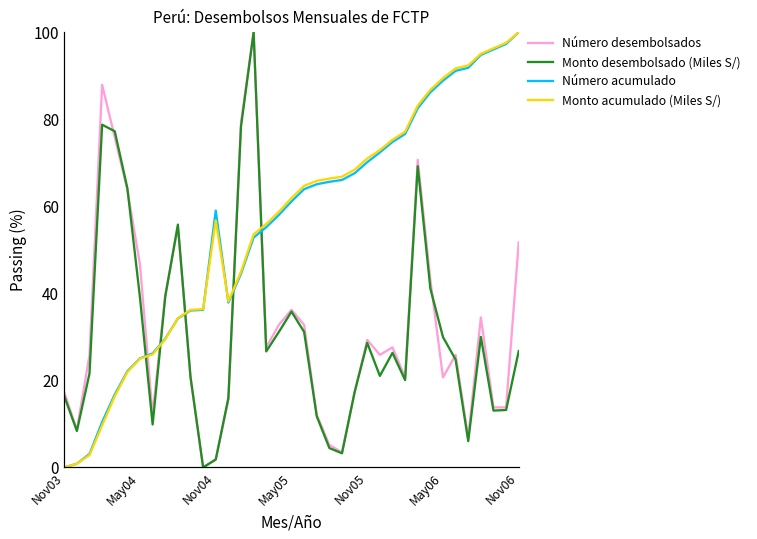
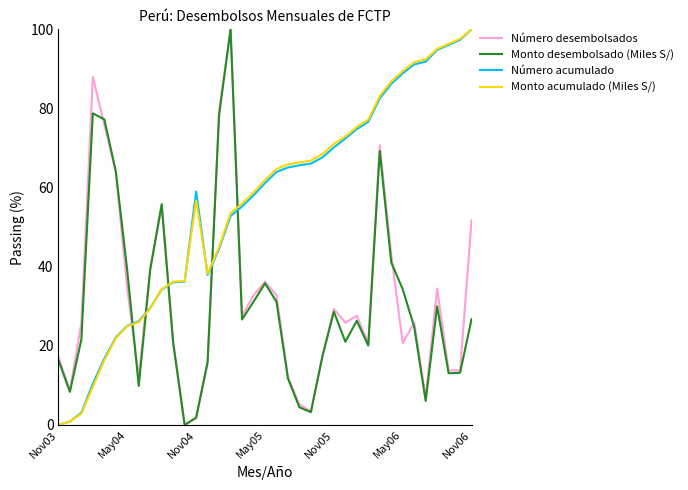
Número desembolsados, May04: 47 -> 34
Monto desembolsado (Miles S/), May06: 30 -> 34
